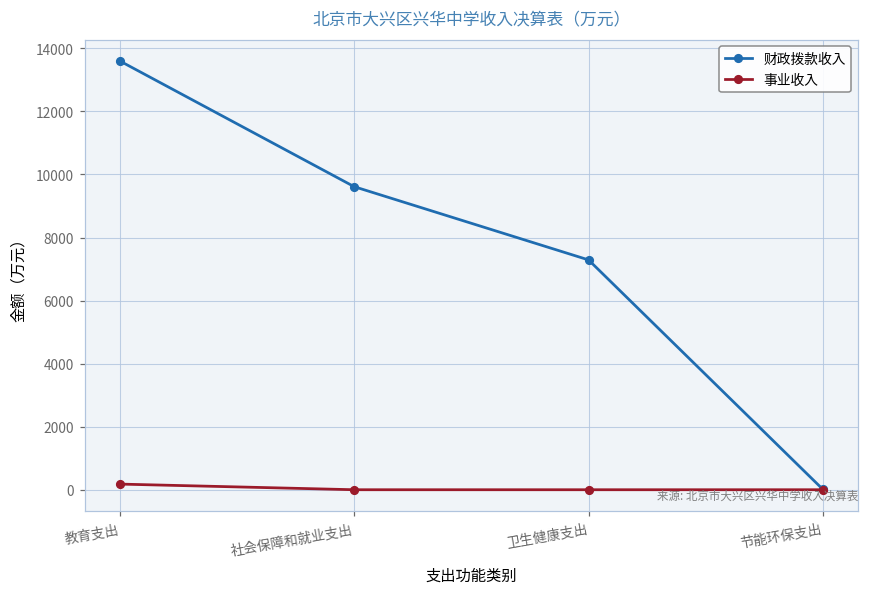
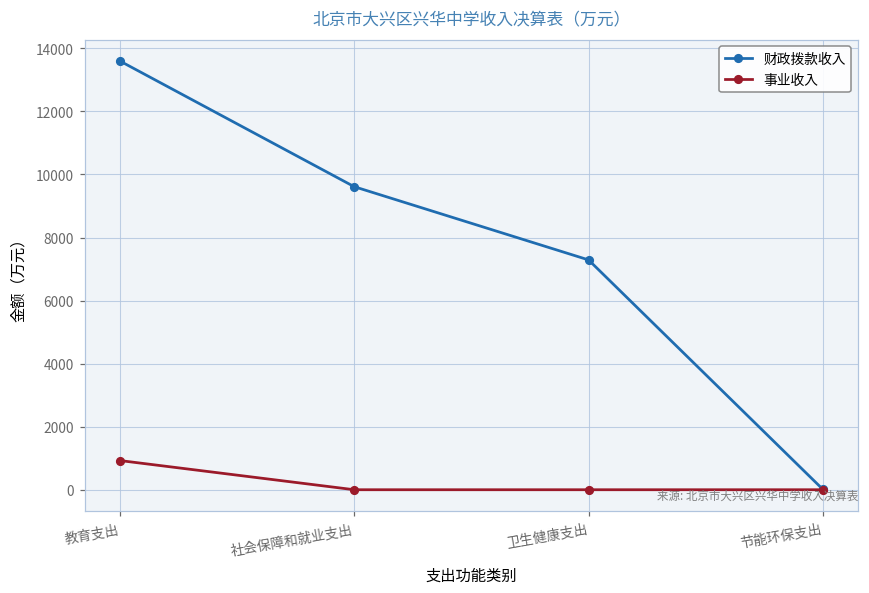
事业收入, 教育支出: 200 -> 900
